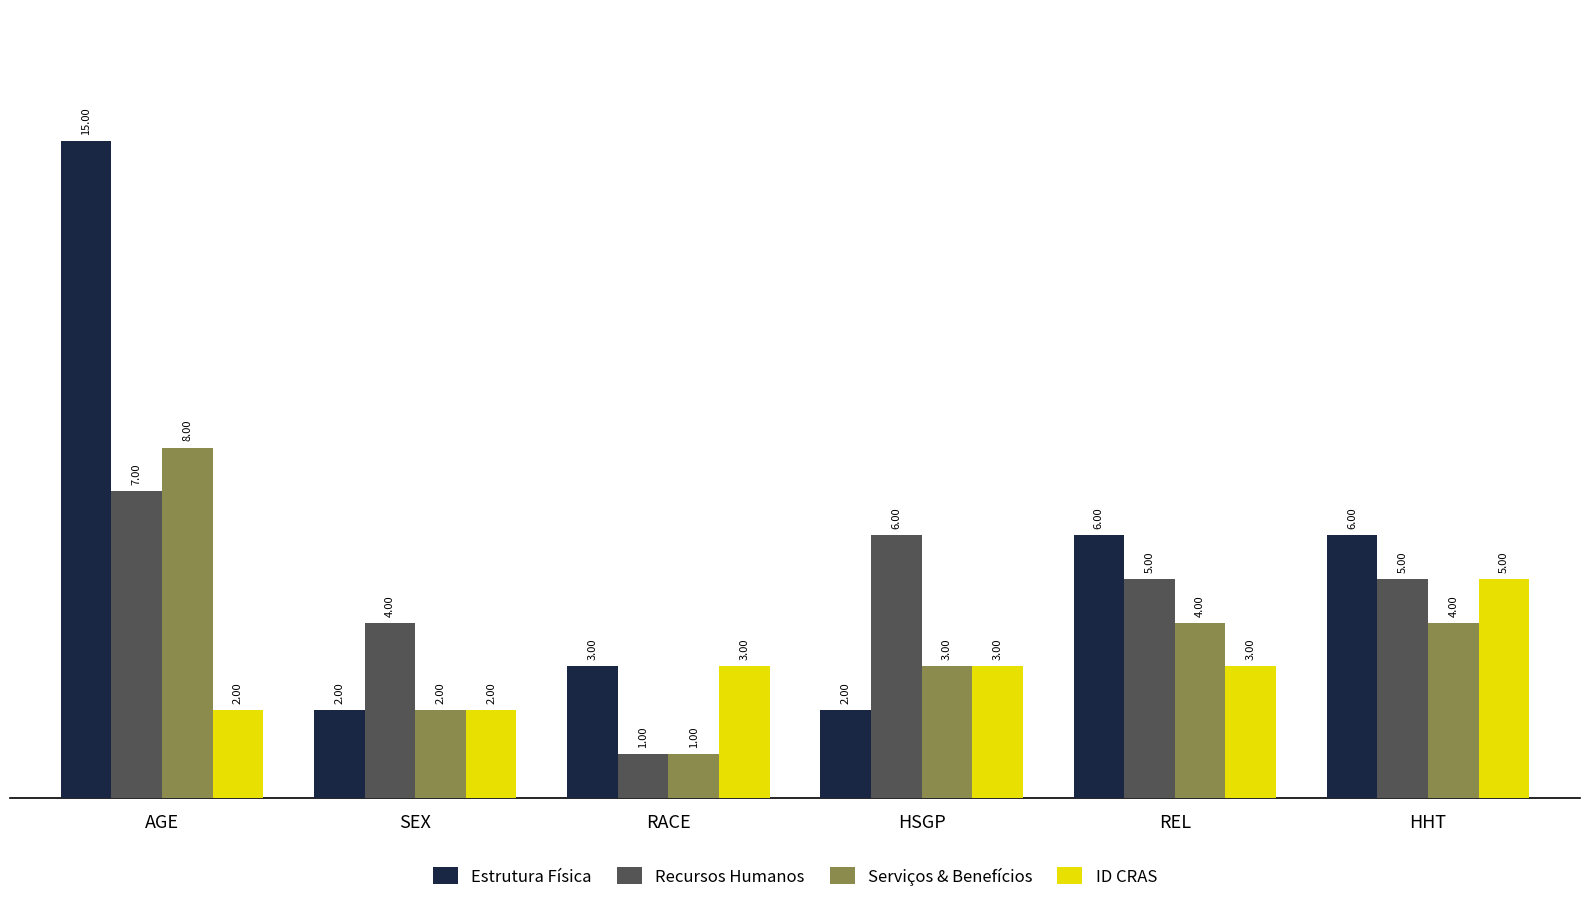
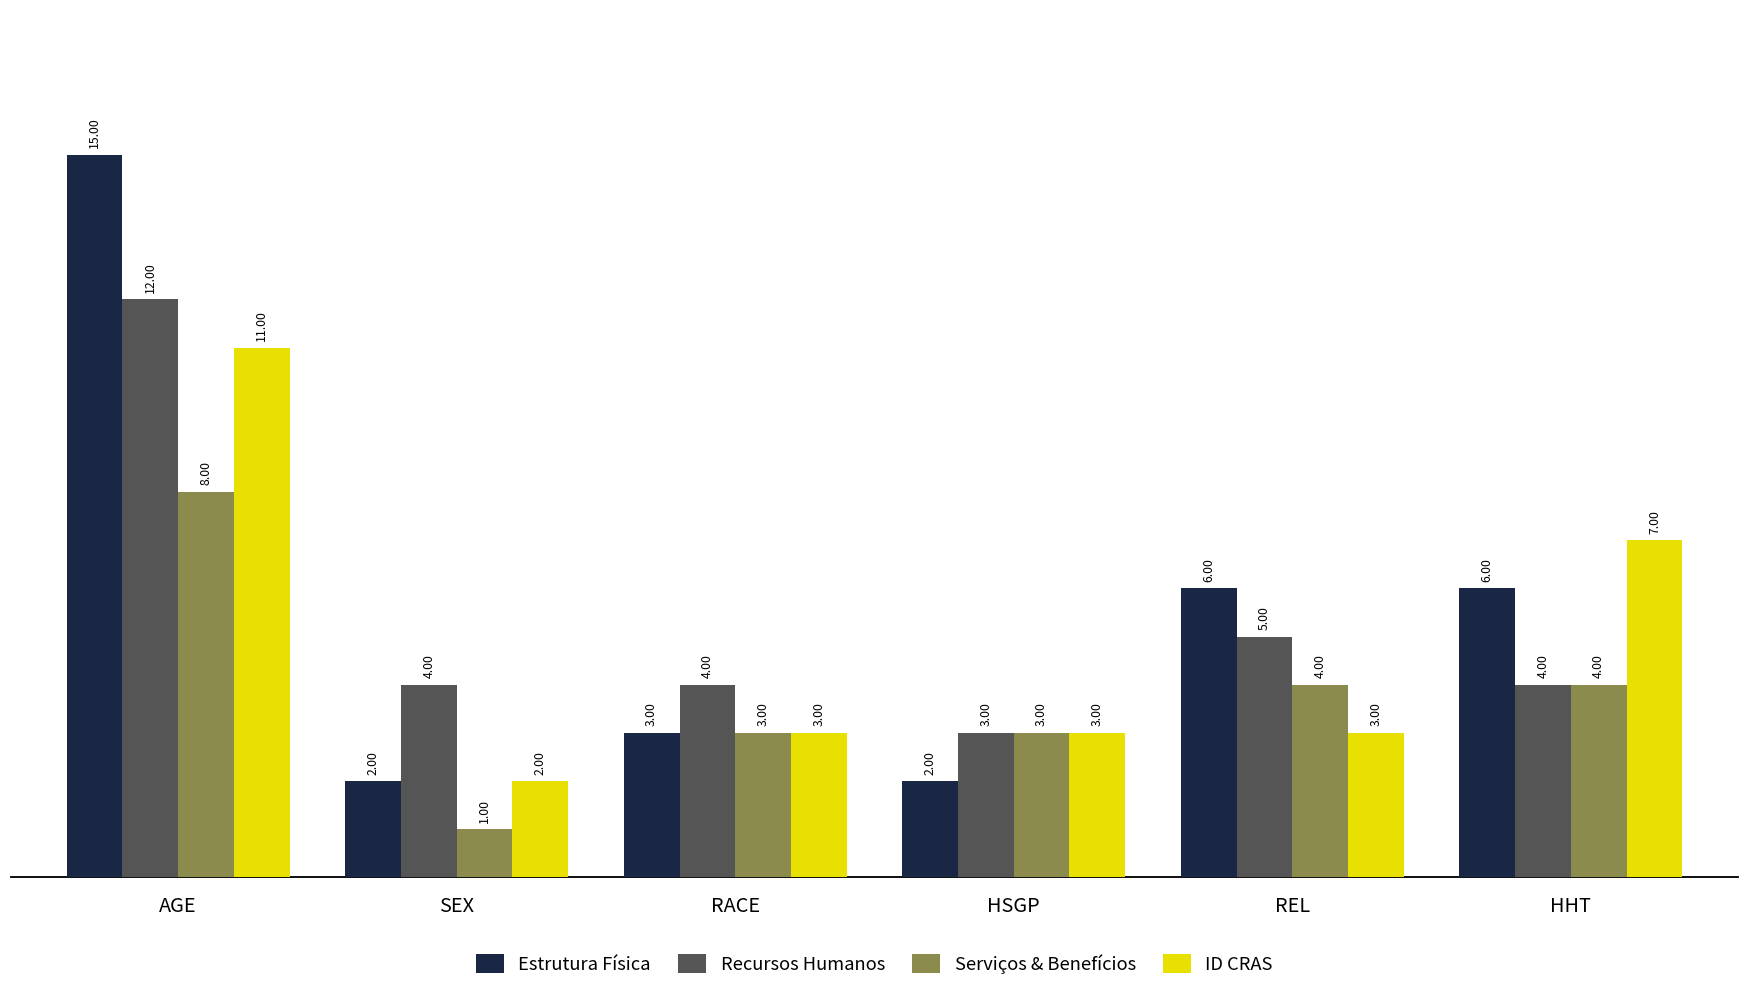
Recursos Humanos, AGE: 7.00 -> 12.00
ID CRAS, AGE: 2.00 -> 11.00
Serviços & Benefícios, SEX: 2.00 -> 1.00
Recursos Humanos, RACE: 1.00 -> 4.00
Serviços & Benefícios, RACE: 1.00 -> 3.00
Recursos Humanos, HSGP: 6.00 -> 3.00
Recursos Humanos, HHT: 5.00 -> 4.00
ID CRAS, HHT: 5.00 -> 7.00
